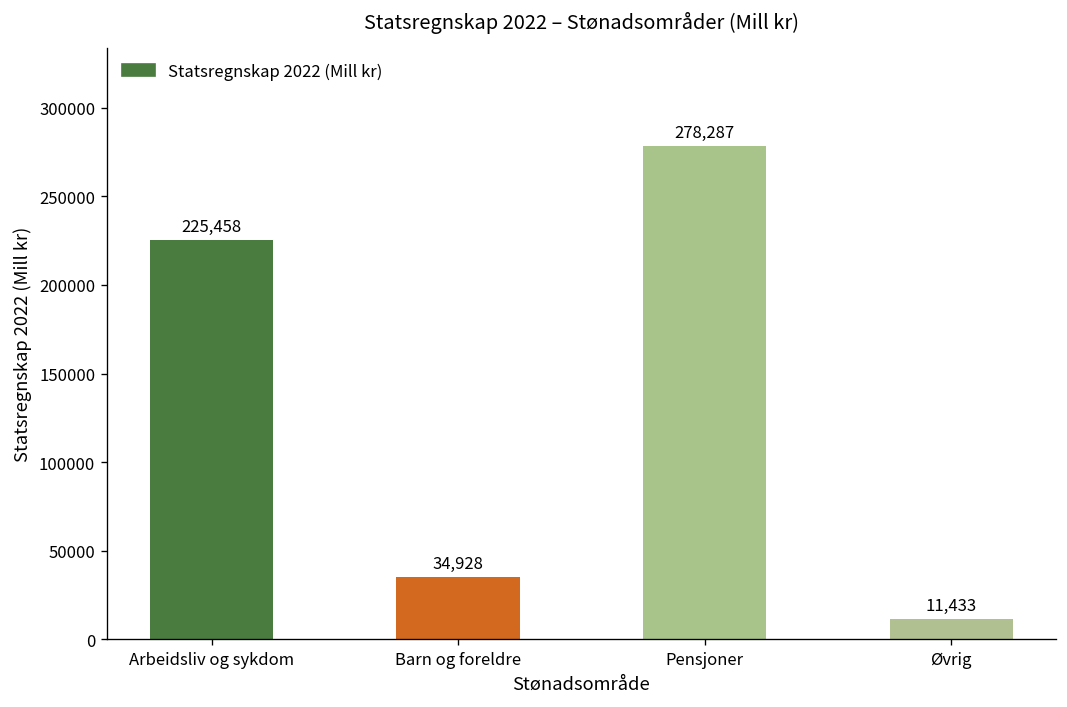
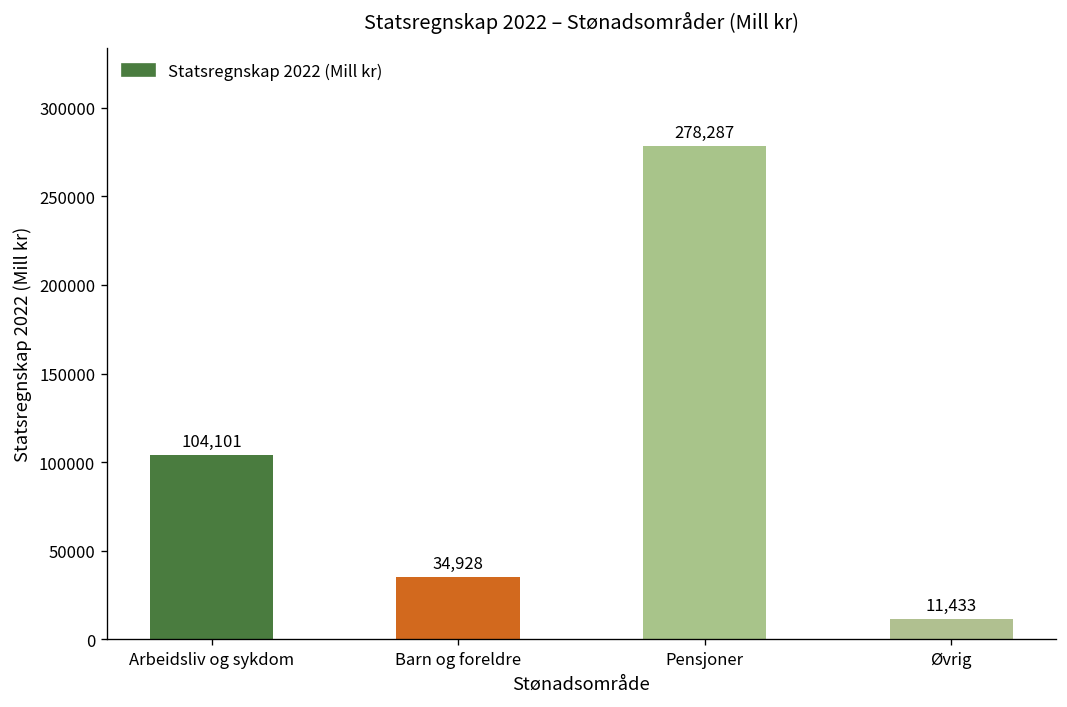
Arbeidsliv og sykdom: 225,458 -> 104,101
